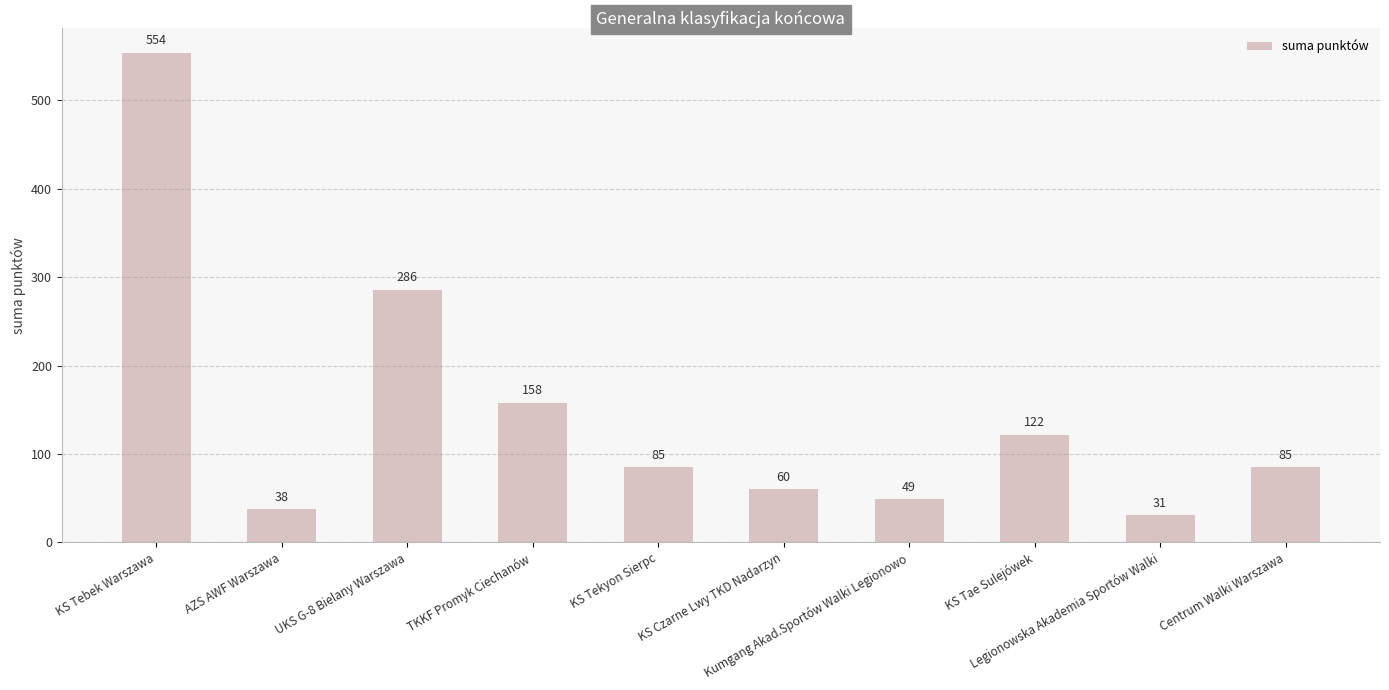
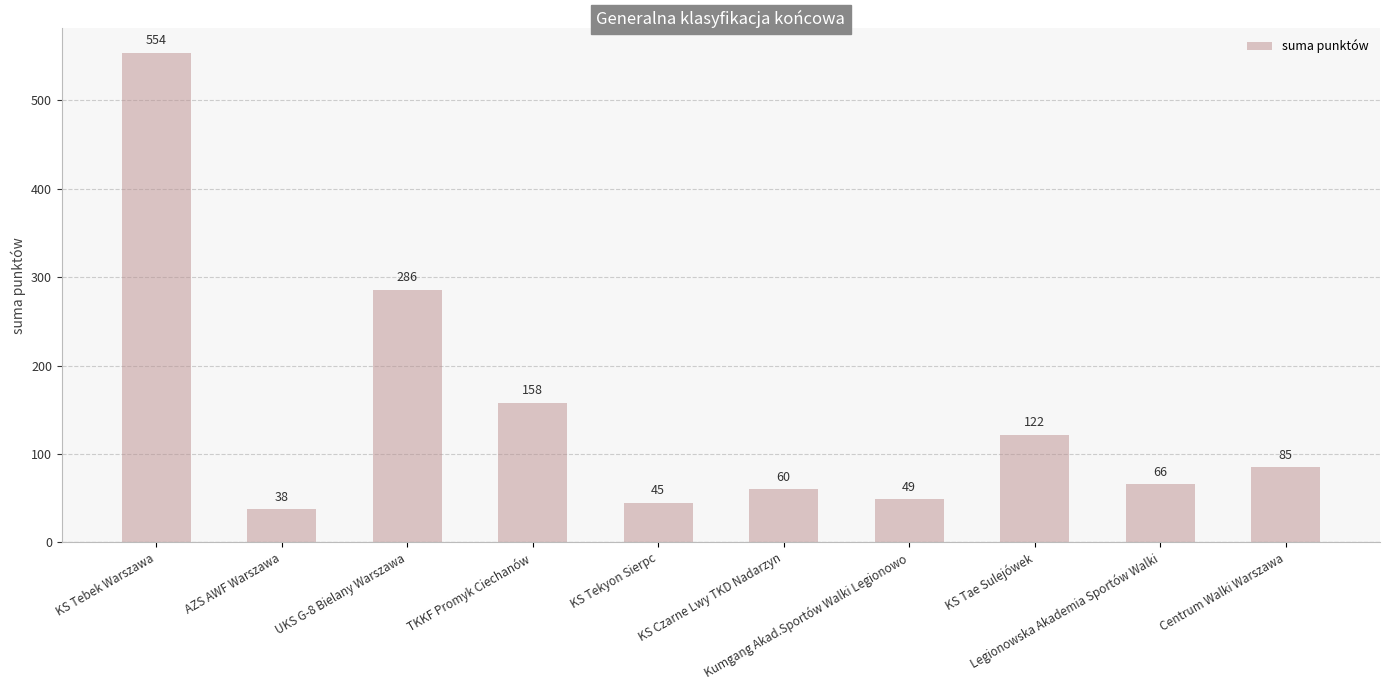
KS Tekyon Sierpc: 85 -> 45
Legionowska Akademia Sportów Walki: 31 -> 66
